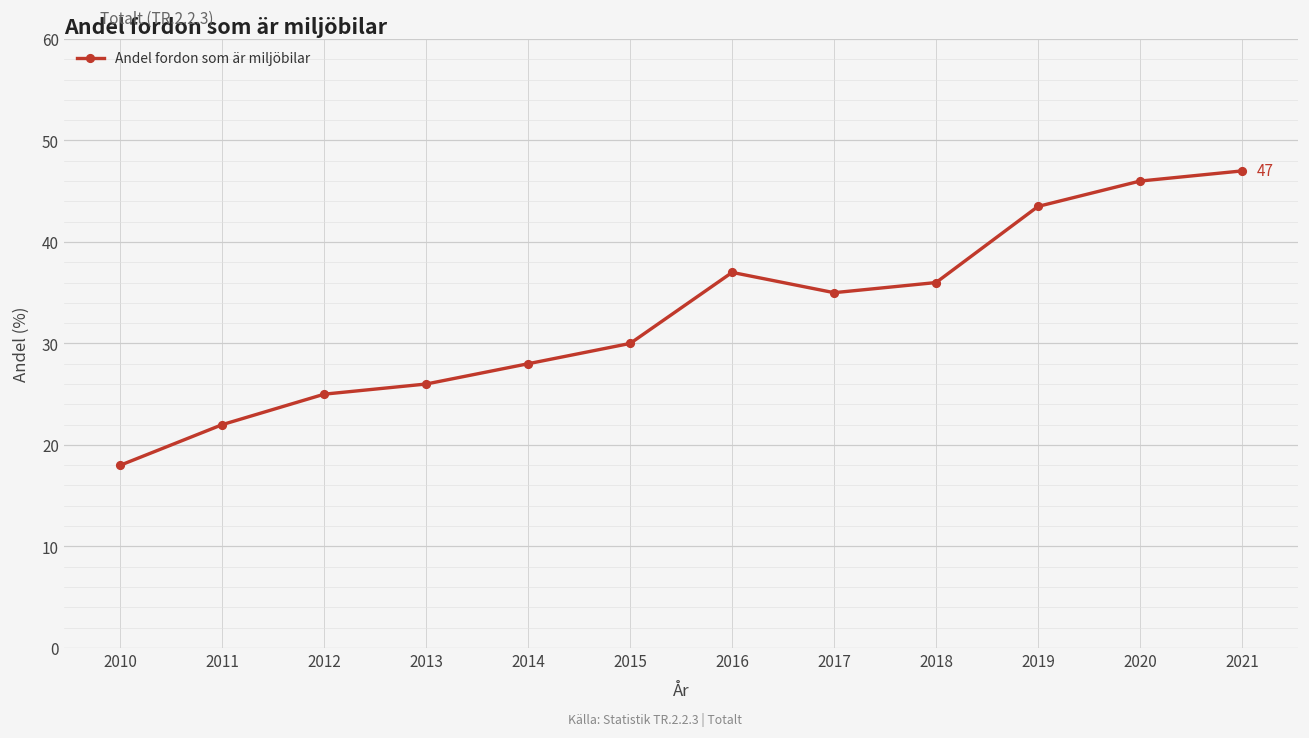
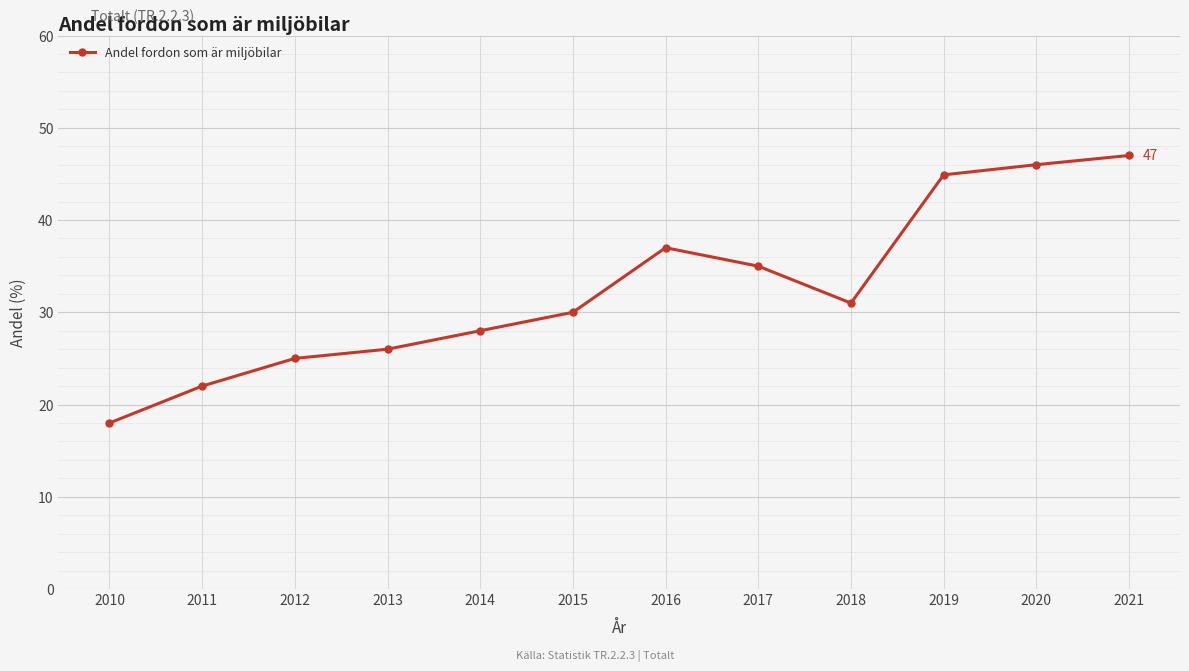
2018: 36 -> 31
2019: 44 -> 45
